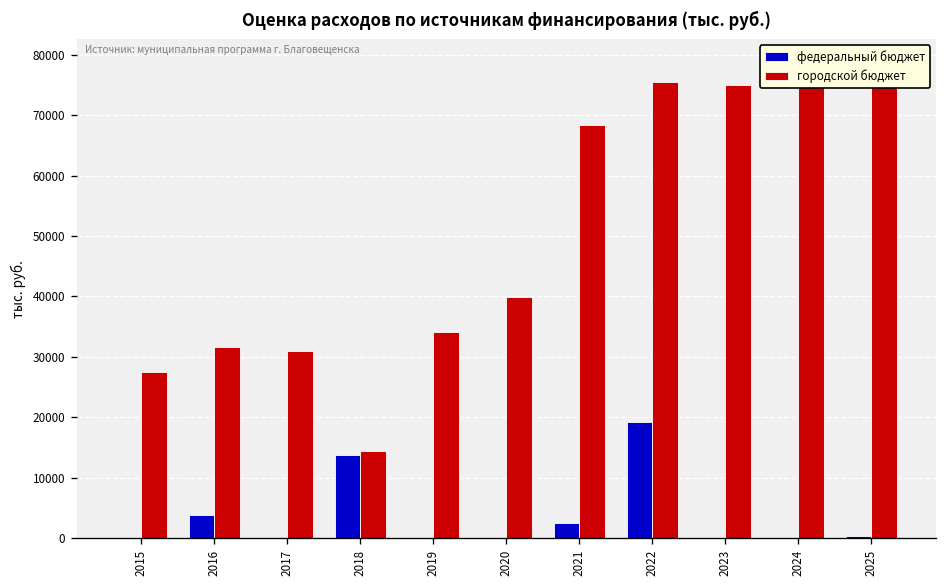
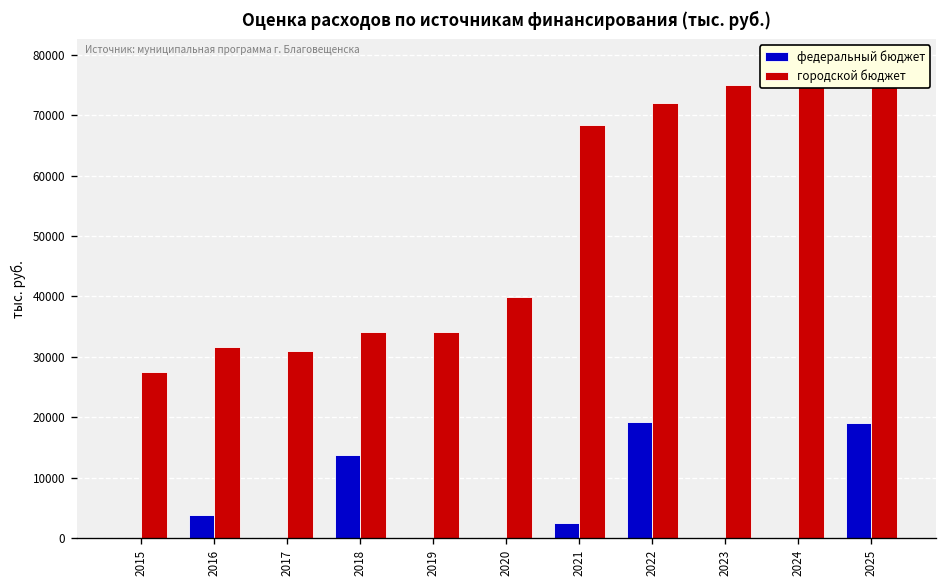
городской бюджет, 2018: 14000 -> 34000
городской бюджет, 2022: 76000 -> 72000
федеральный бюджет, 2025: 0 -> 19000
